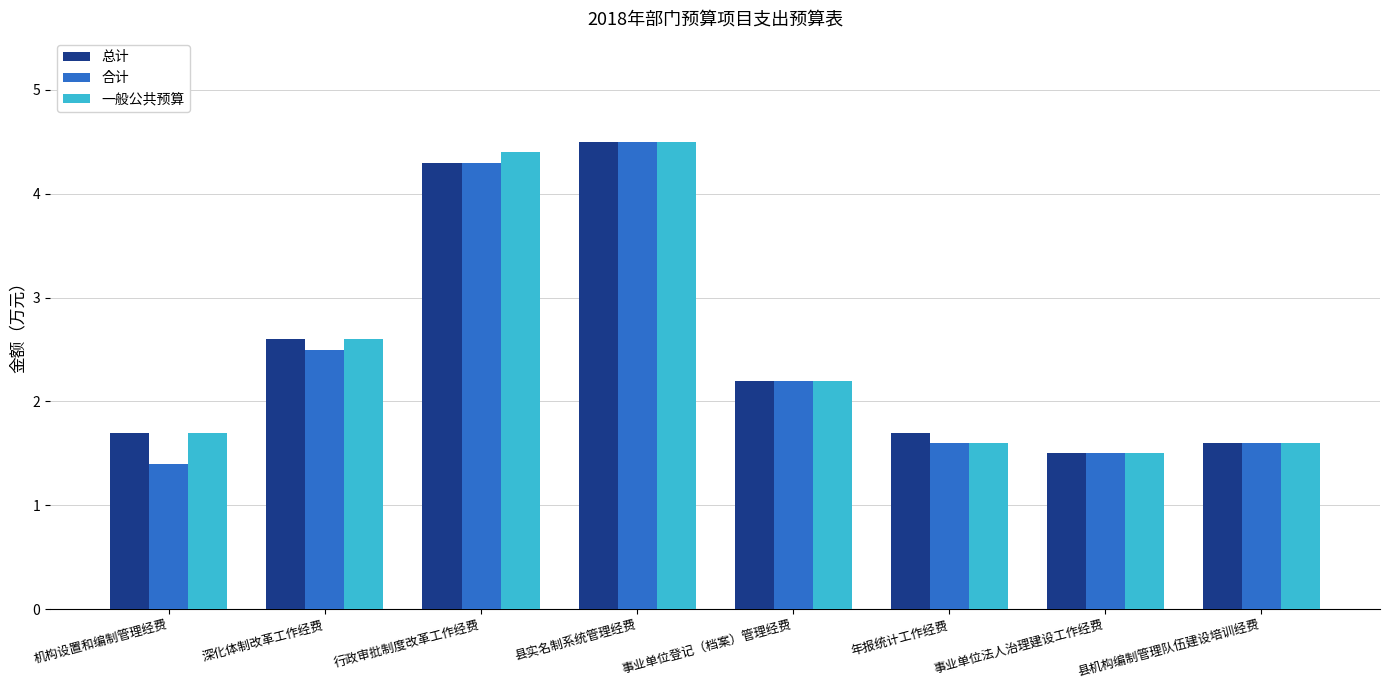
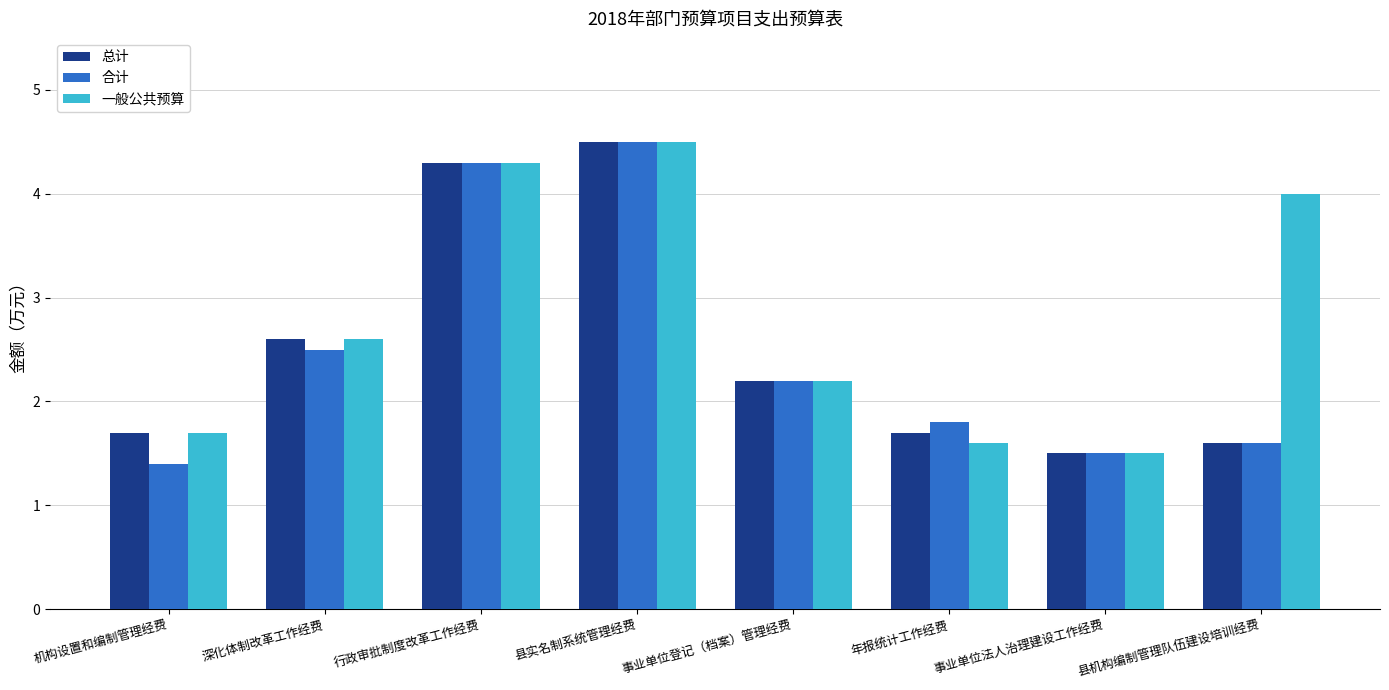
一般公共预算, 行政审批制度改革工作经费: 4.4 -> 4.3
合计, 年报统计工作经费: 1.6 -> 1.8
一般公共预算, 县机构编制管理队伍建设培训经费: 1.6 -> 4.0
